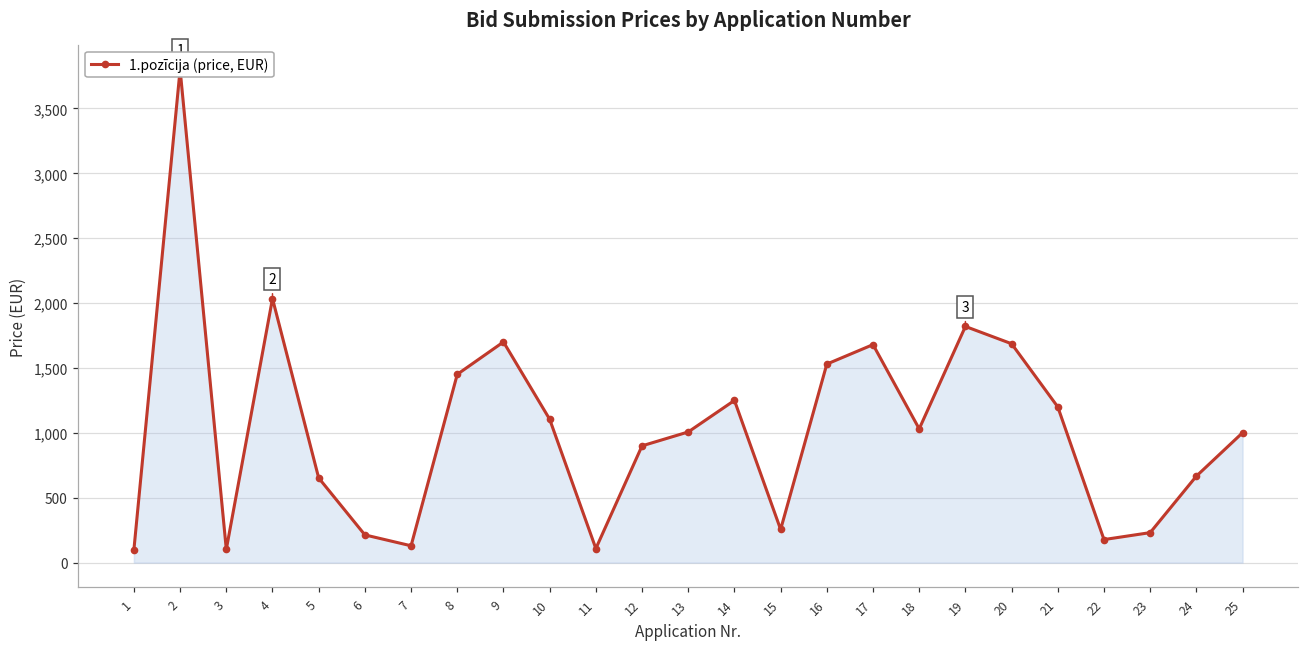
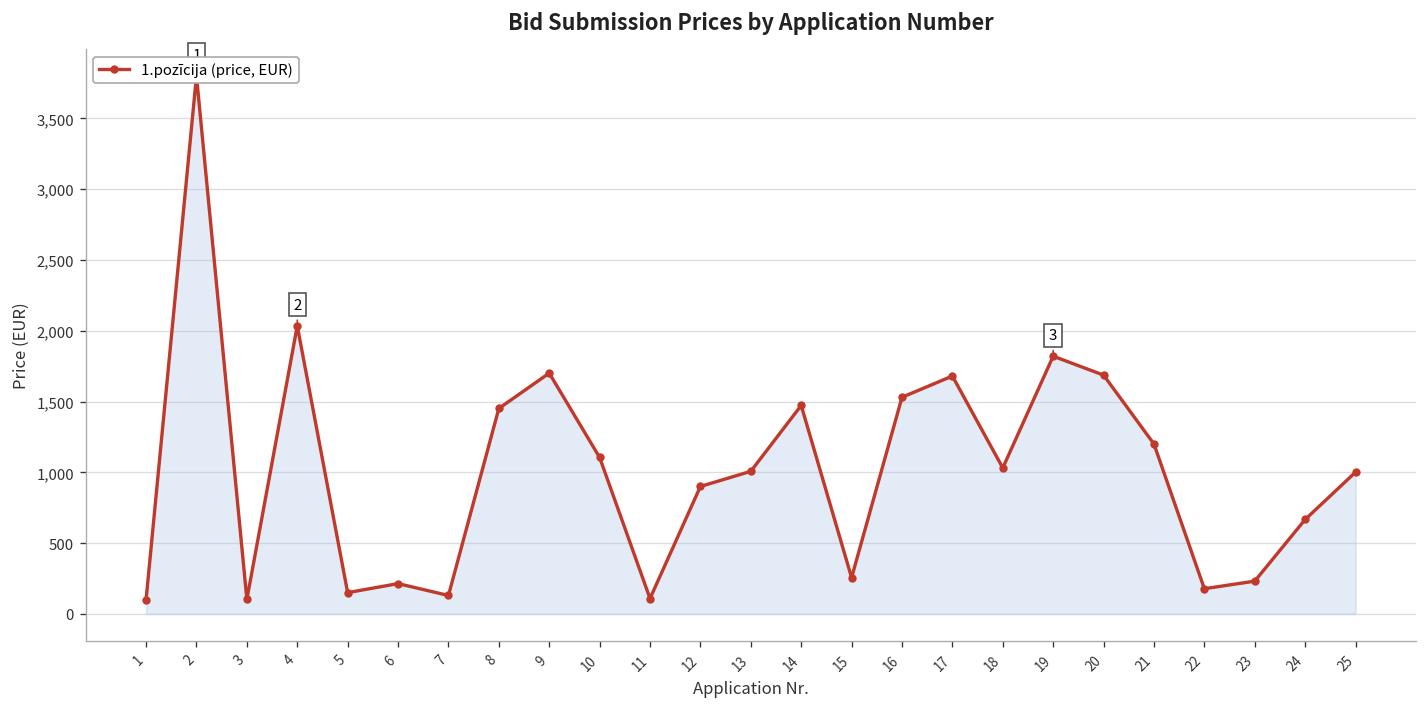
5: 650 -> 150
14: 1,250 -> 1,470
